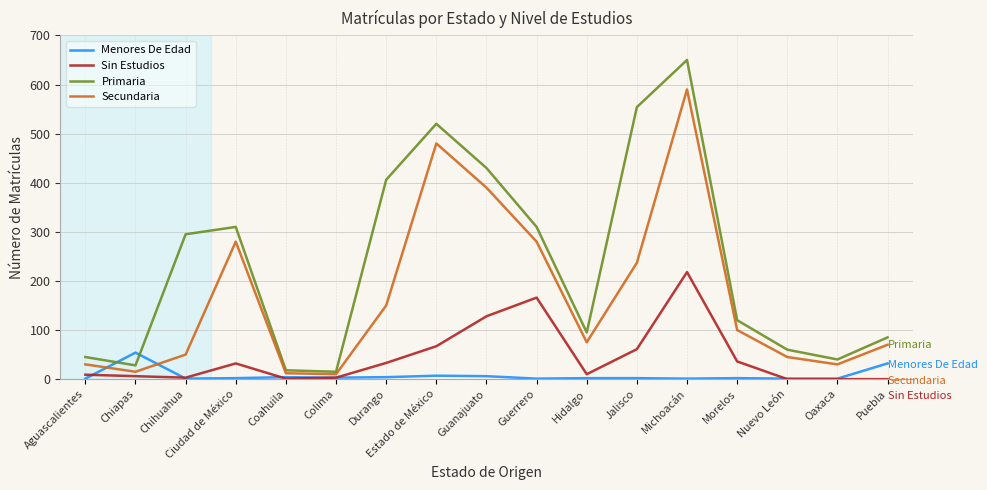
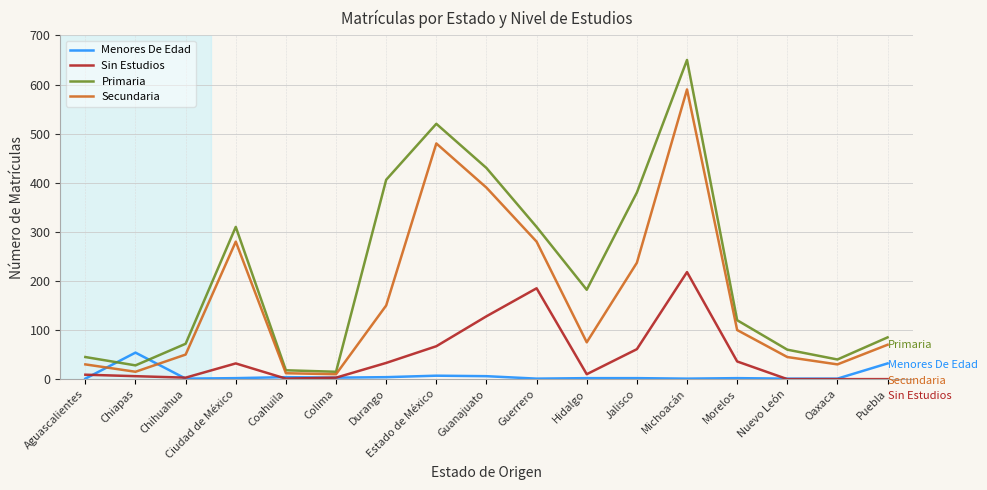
Primaria, Chihuahua: 300 -> 70
Sin Estudios, Guerrero: 170 -> 190
Primaria, Hidalgo: 100 -> 180
Primaria, Jalisco: 550 -> 380
